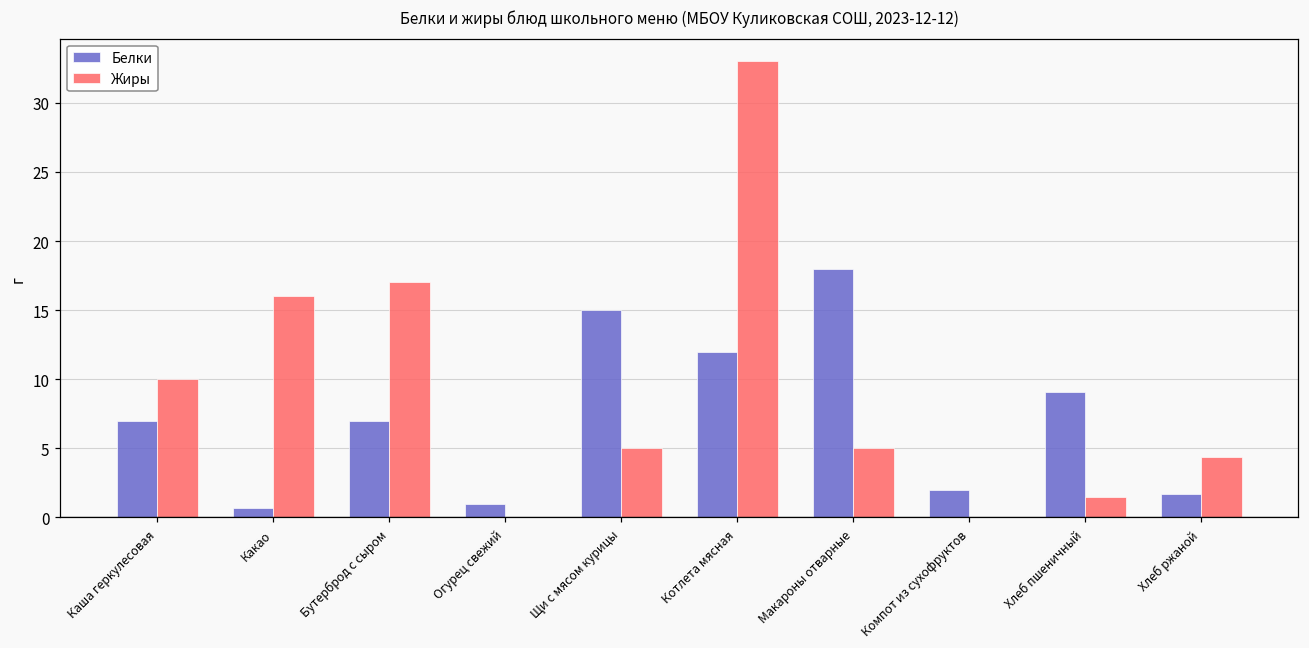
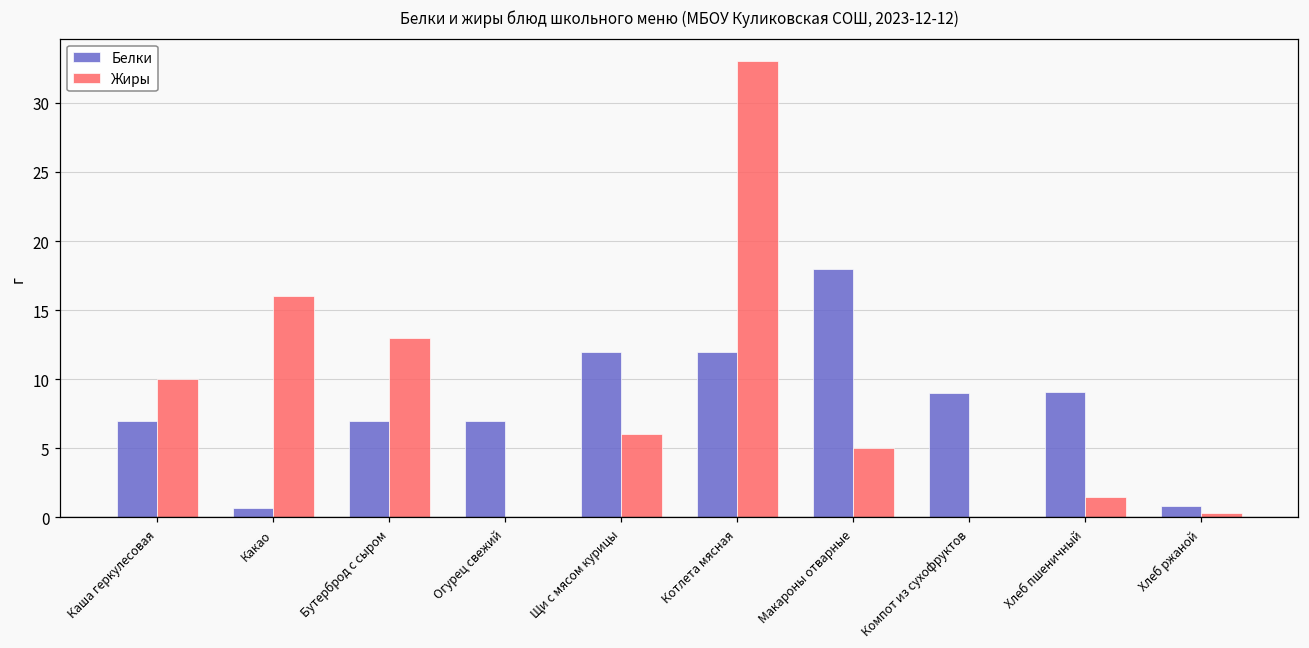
Жиры, Бутерброд с сыром: 17 -> 13
Белки, Огурец свежий: 1 -> 7
Белки, Щи с мясом курицы: 15 -> 12
Жиры, Щи с мясом курицы: 5 -> 6
Белки, Компот из сухофруктов: 2 -> 9
Белки, Хлеб ржаной: 1.7 -> 0.8
Жиры, Хлеб ржаной: 4.3 -> 0.3
